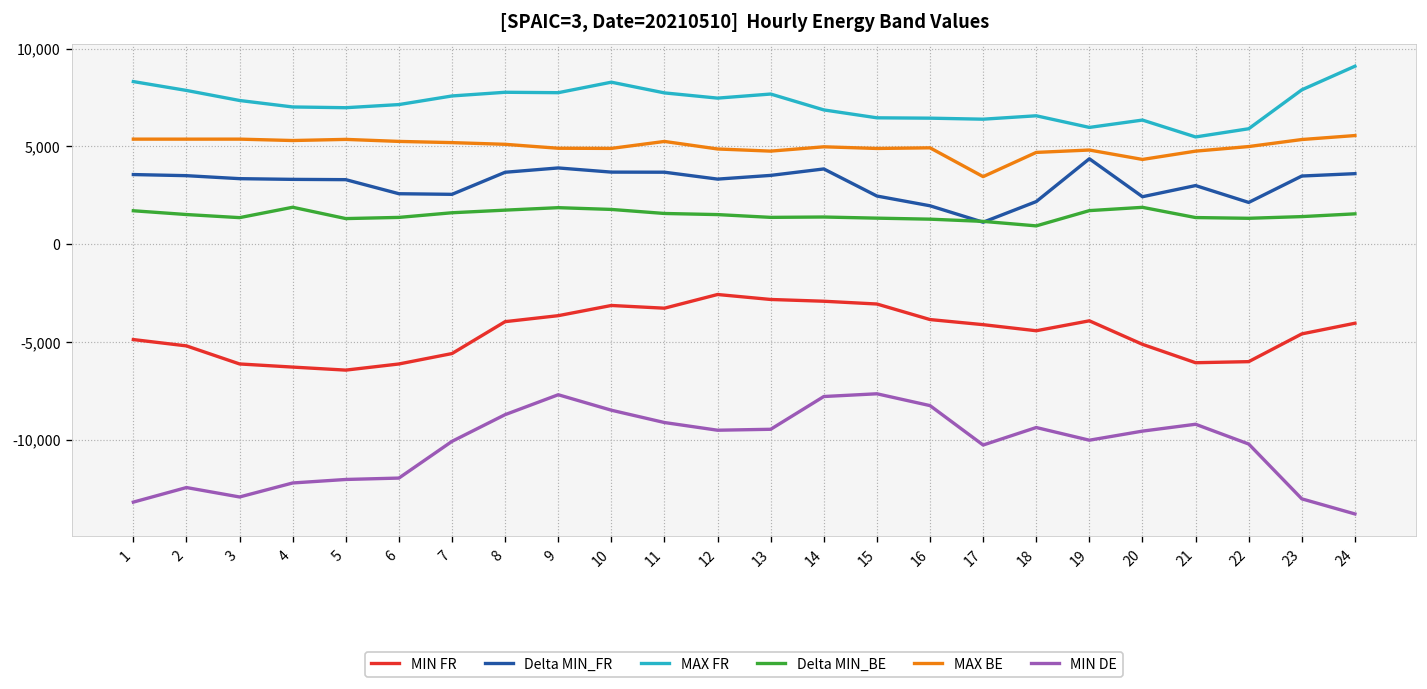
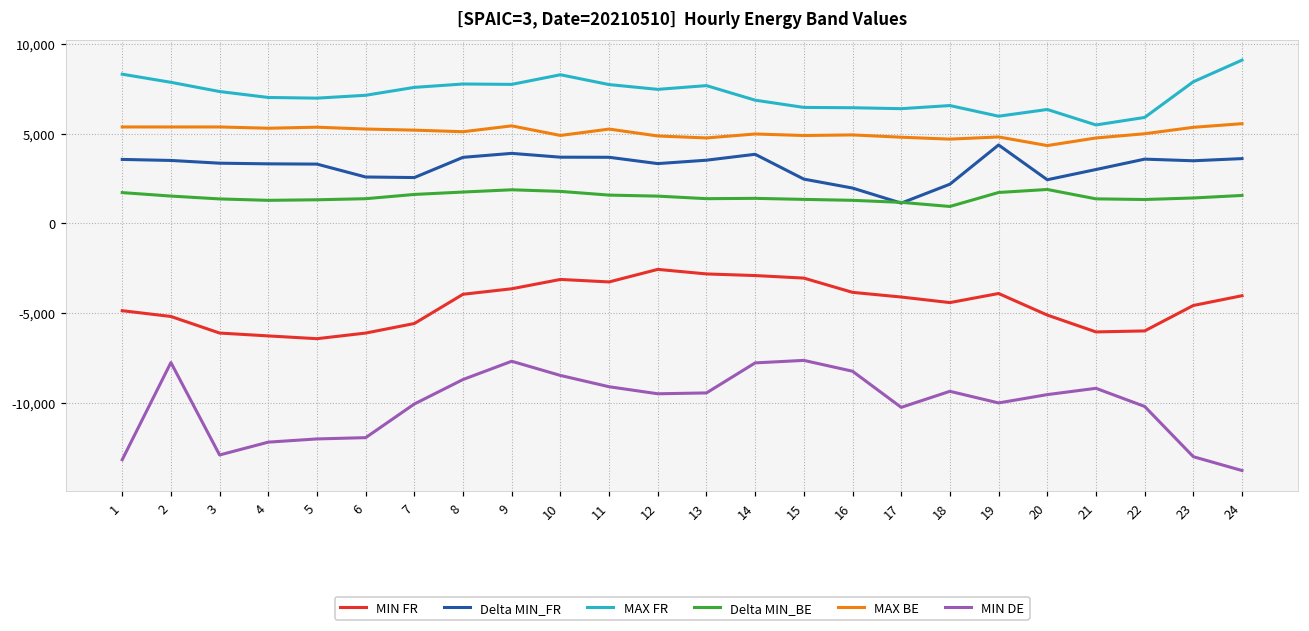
MIN DE, 2: -12,400 -> -7,800
Delta MIN_BE, 4: 1,900 -> 1,300
MAX BE, 9: 4,900 -> 5,400
MAX BE, 17: 3,500 -> 4,800
Delta MIN_FR, 22: 2,100 -> 3,600
